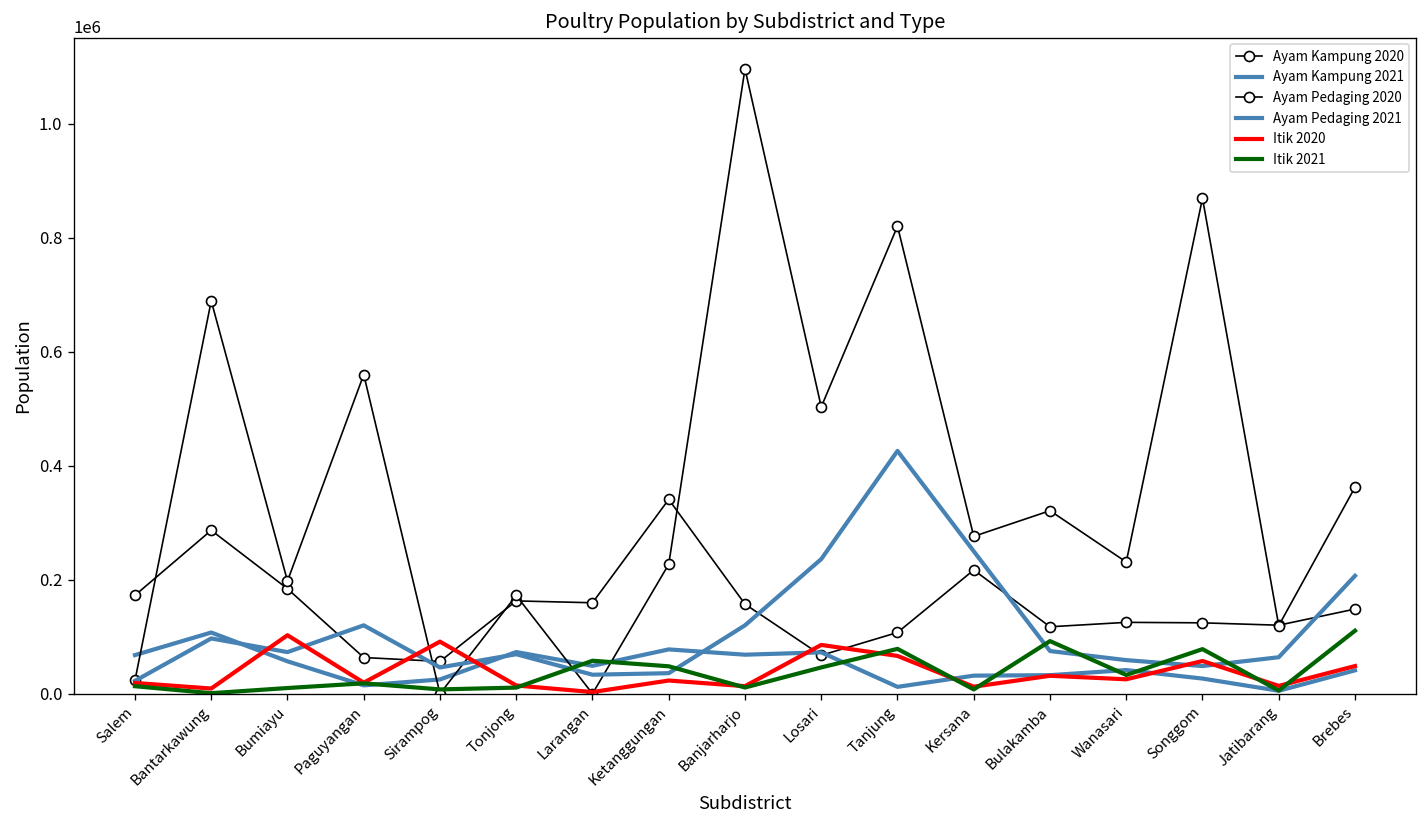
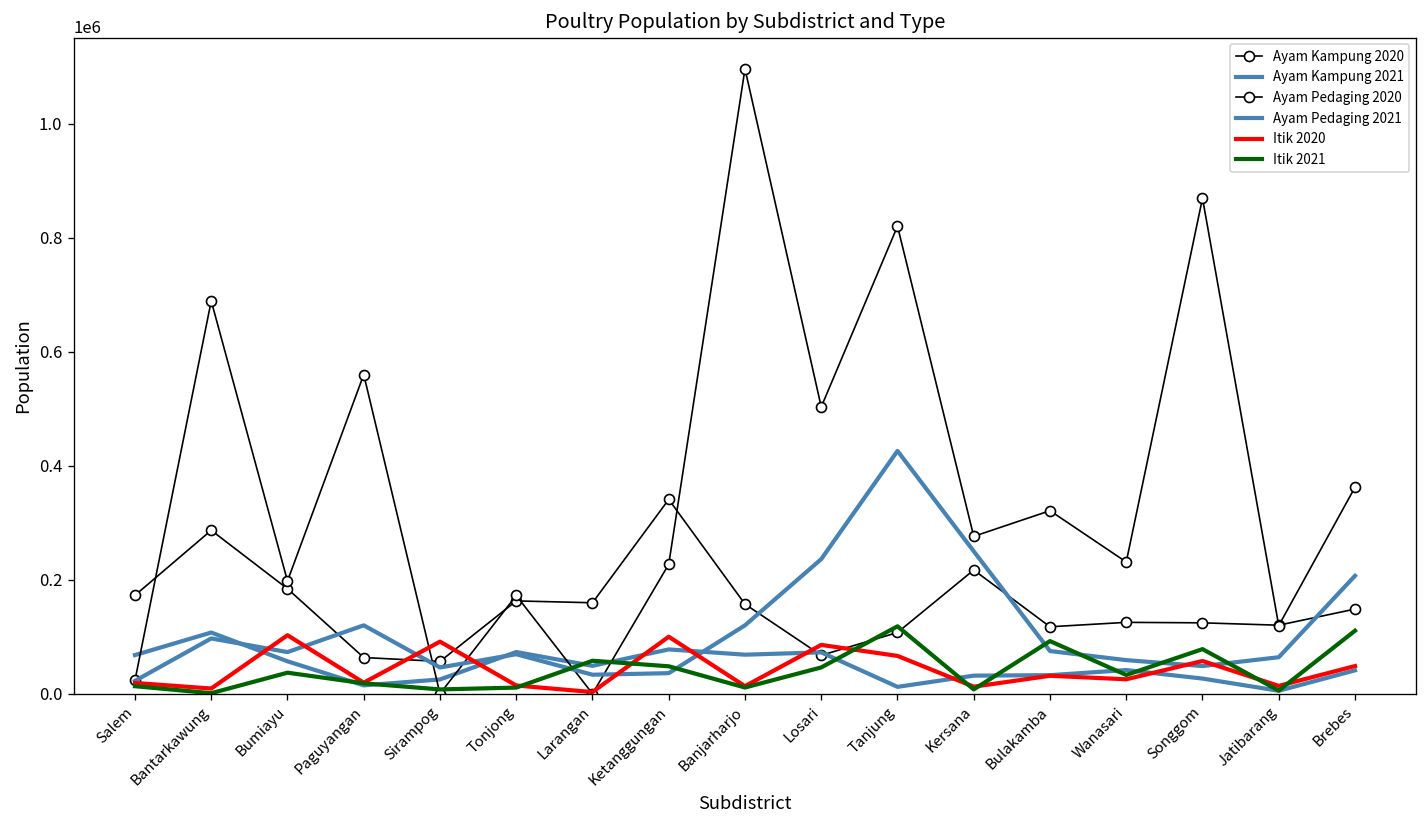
Itik 2021, Bumiayu: 10000 -> 40000
Itik 2020, Ketanggungan: 20000 -> 100000
Itik 2021, Tanjung: 80000 -> 120000
